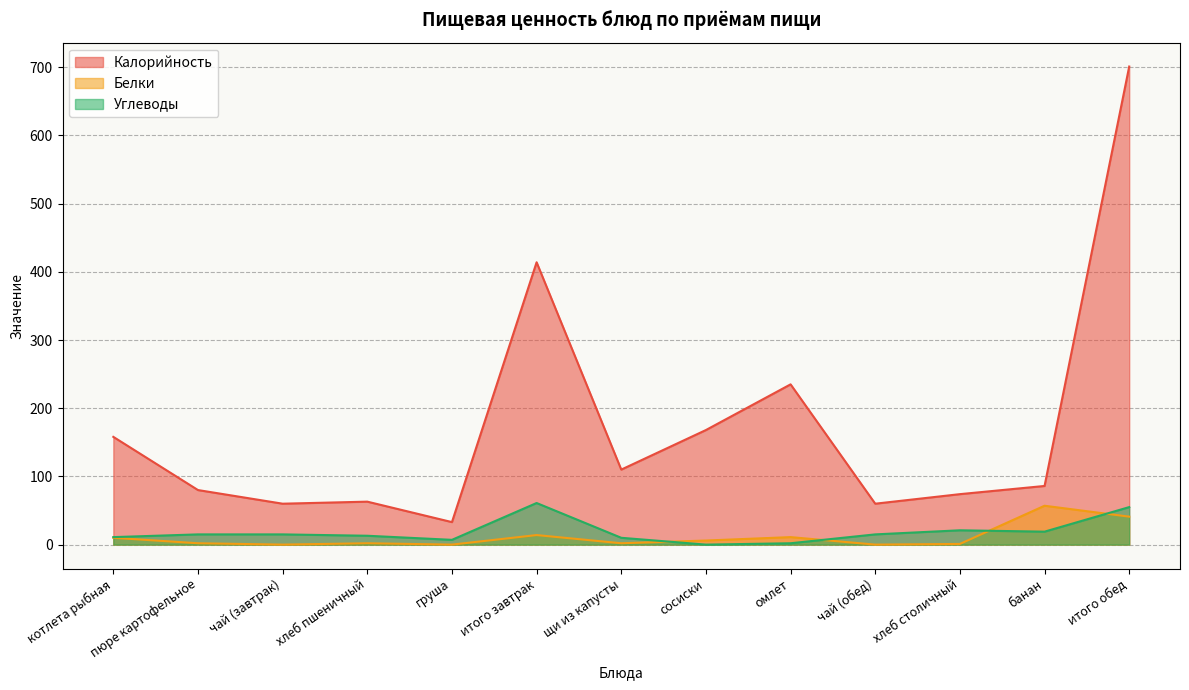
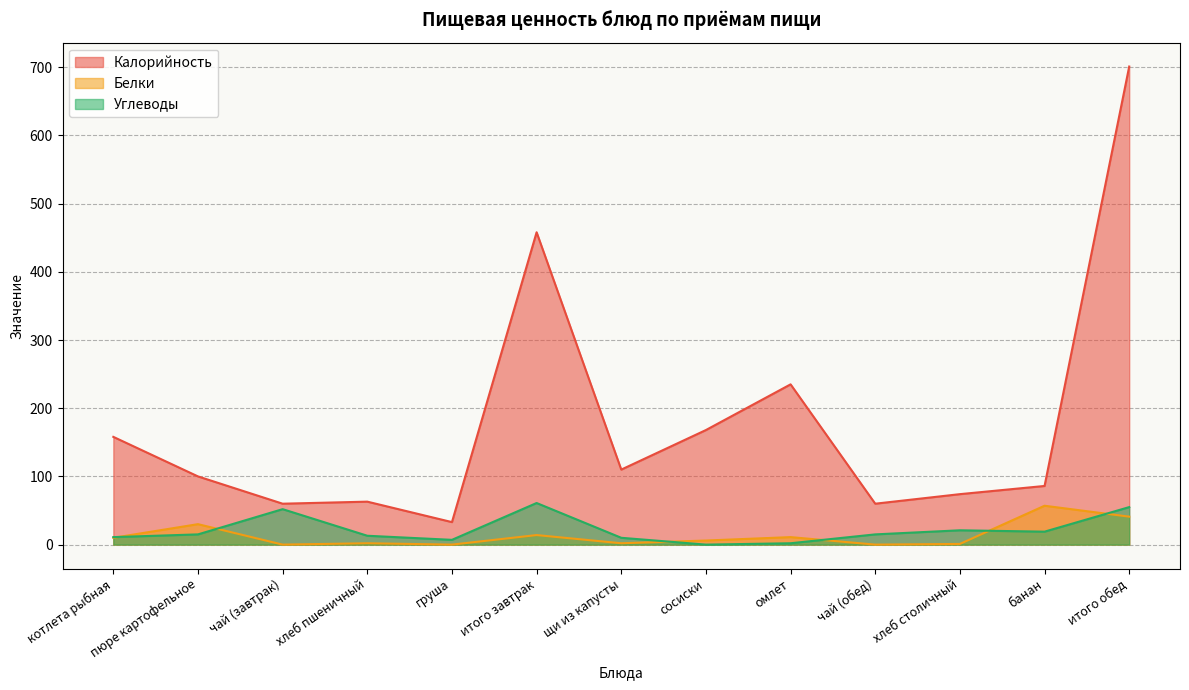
Калорийность, пюре картофельное: 80 -> 100
Белки, пюре картофельное: 0 -> 30
Углеводы, чай (завтрак): 20 -> 50
Калорийность, итого завтрак: 410 -> 460
